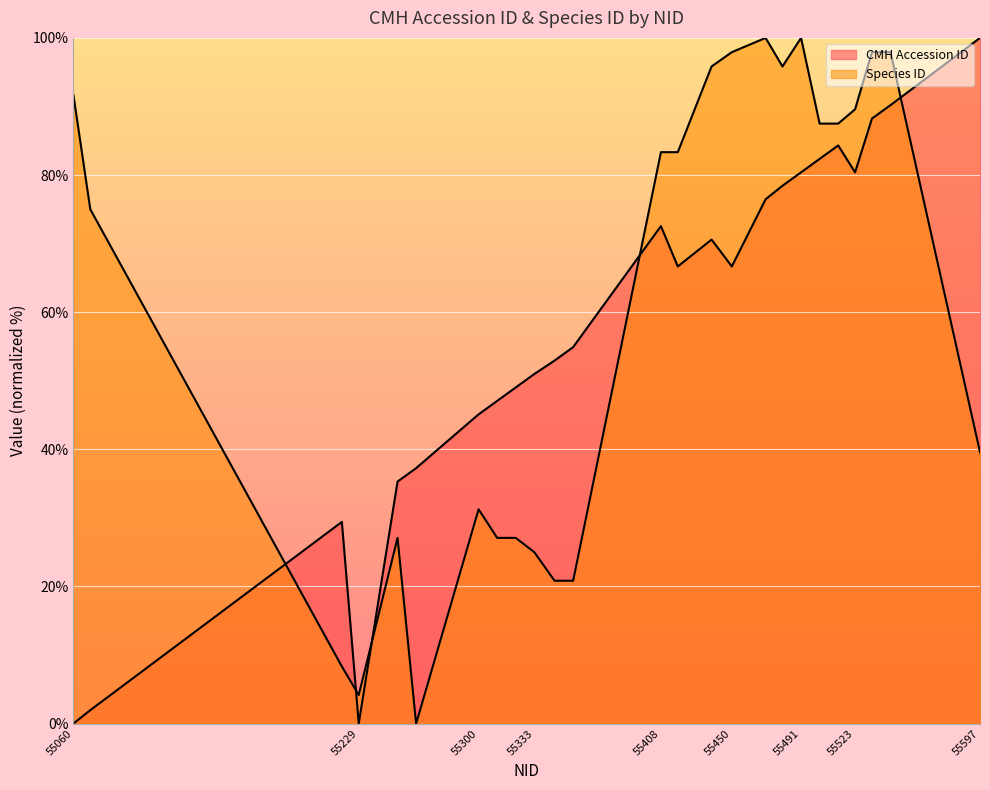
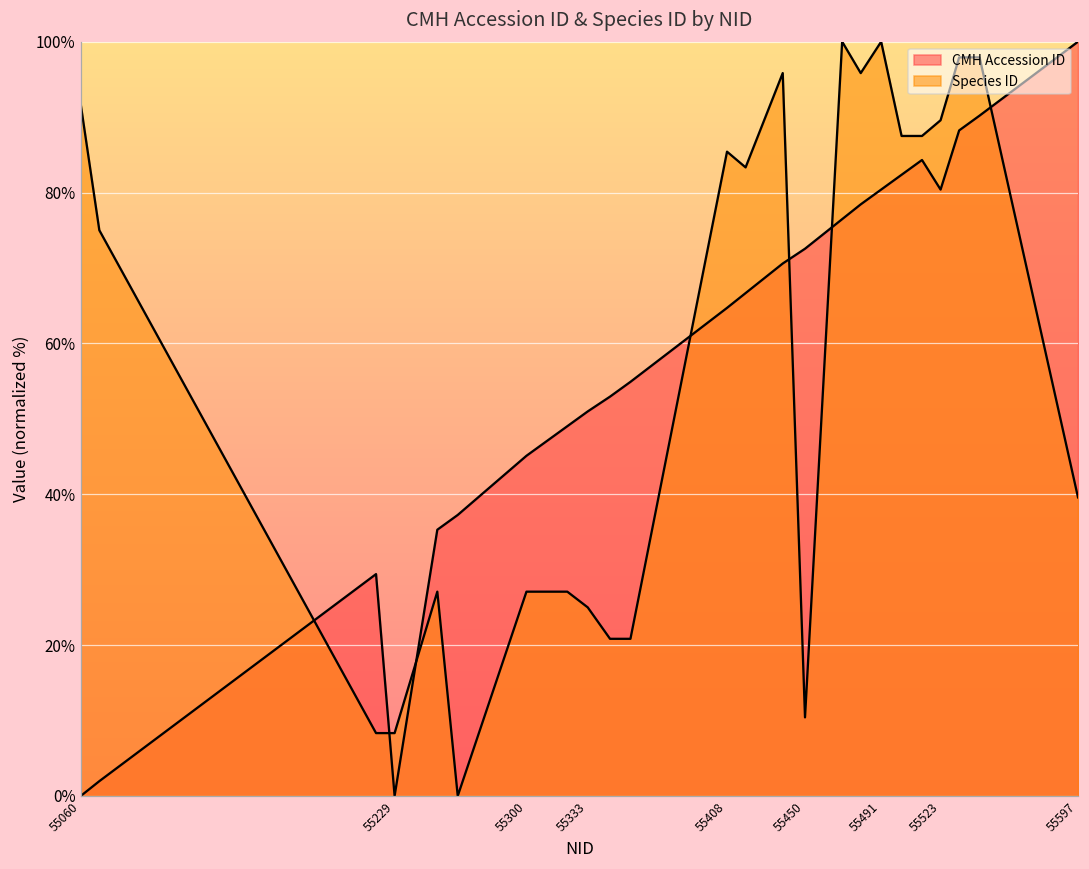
Species ID, 55229: 4% -> 8%
Species ID, 55300: 31% -> 27%
CMH Accession ID, 55408: 73% -> 65%
Species ID, 55408: 83% -> 85%
CMH Accession ID, 55450: 67% -> 73%
Species ID, 55450: 98% -> 10%
